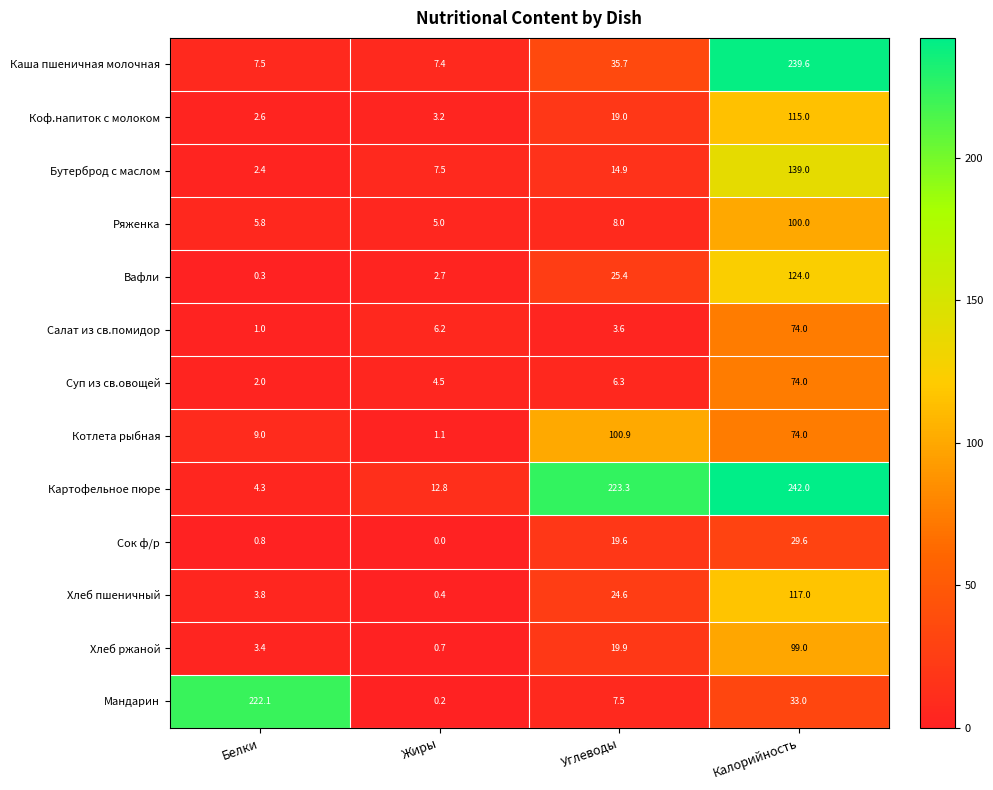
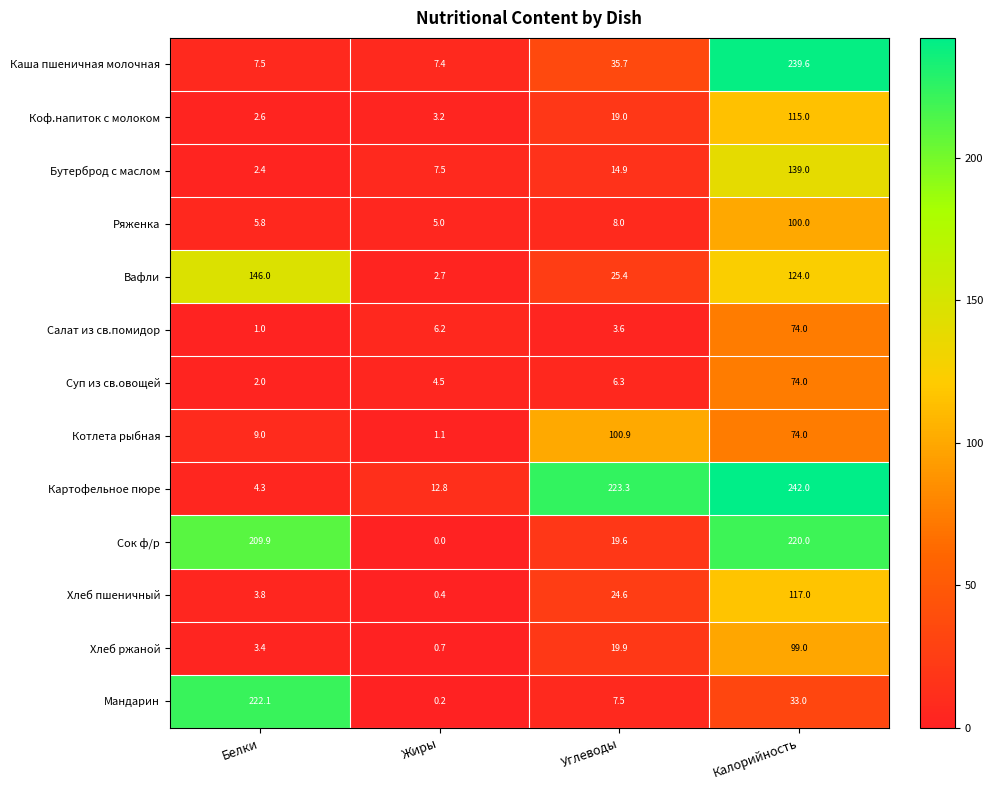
Вафли, Белки: 0.3 -> 146.0
Сок ф/р, Белки: 0.8 -> 209.9
Сок ф/р, Калорийность: 29.6 -> 220.0
